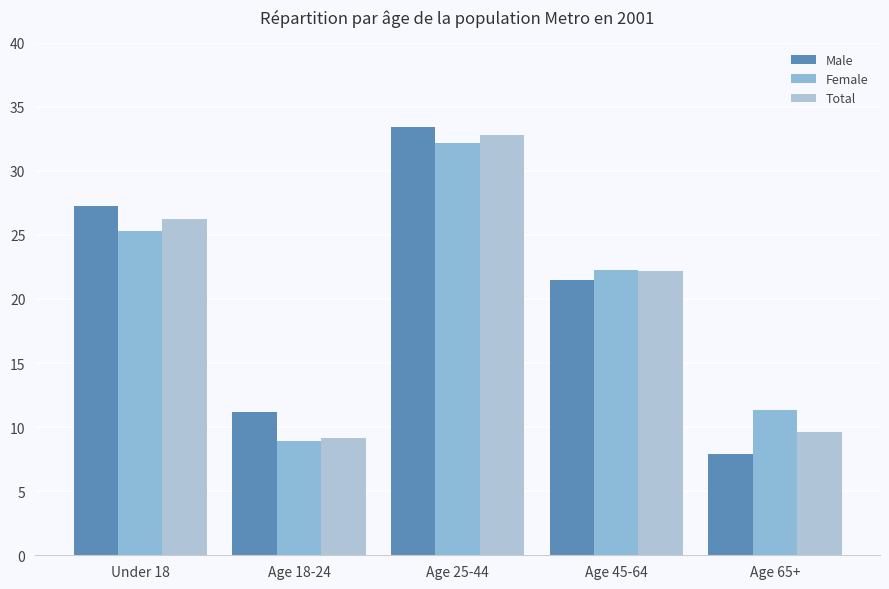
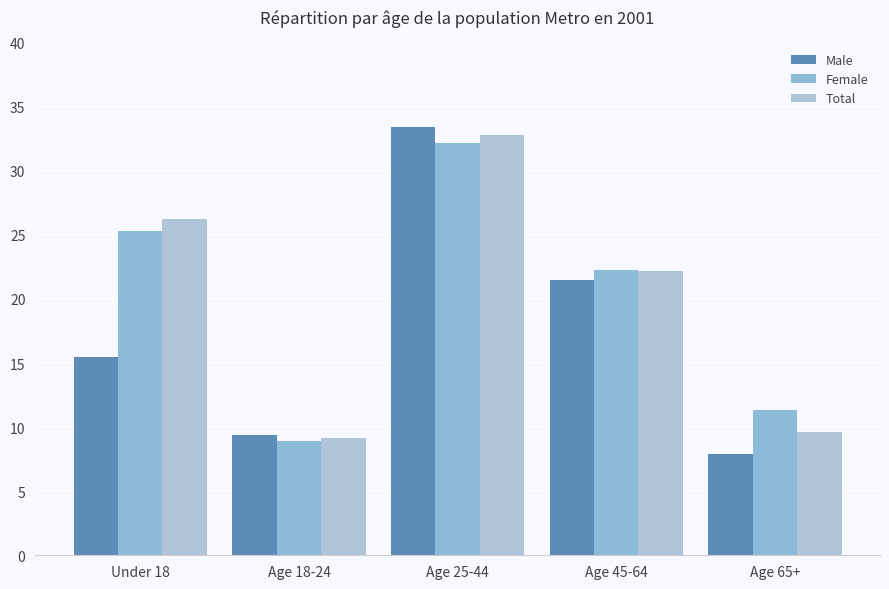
Male, Under 18: 27.2 -> 15.5
Male, Age 18-24: 11.2 -> 9.4
